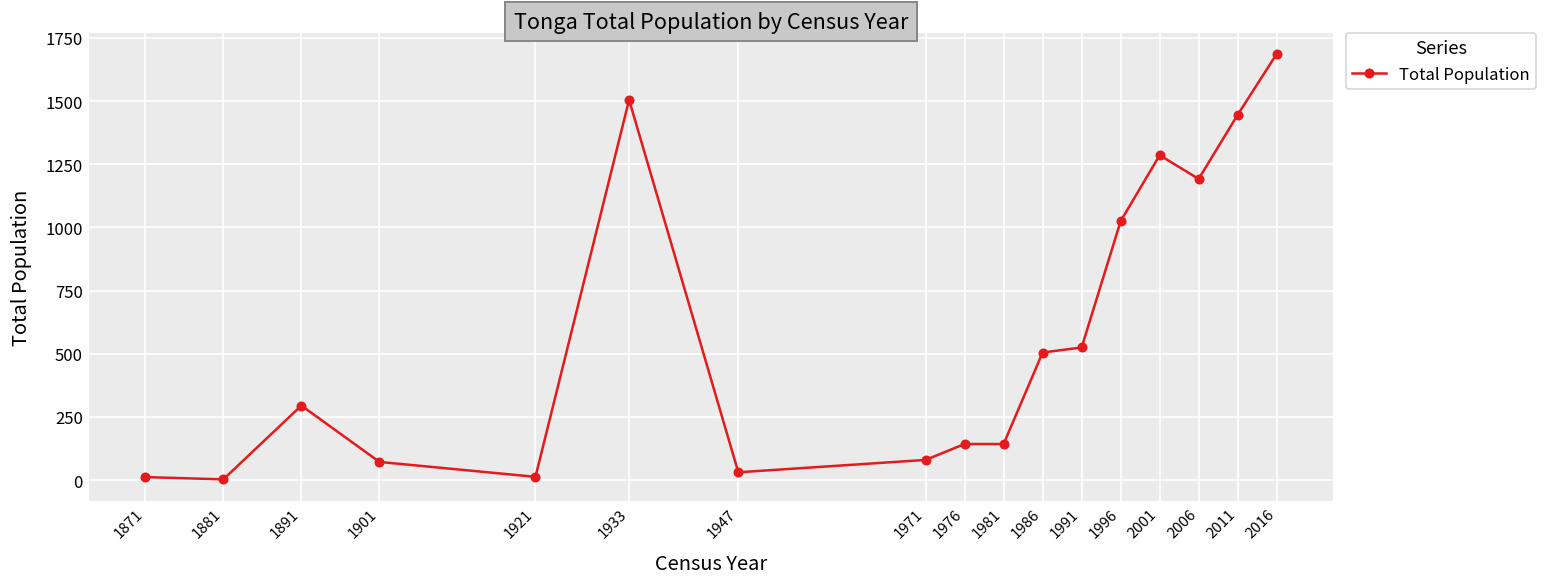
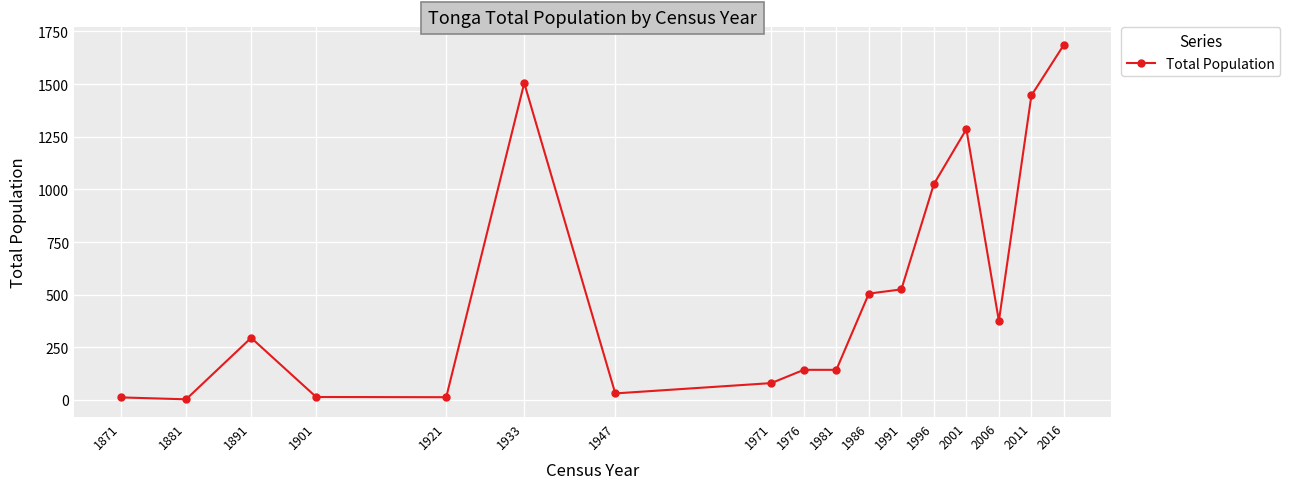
1901: 70 -> 10
2006: 1190 -> 380
